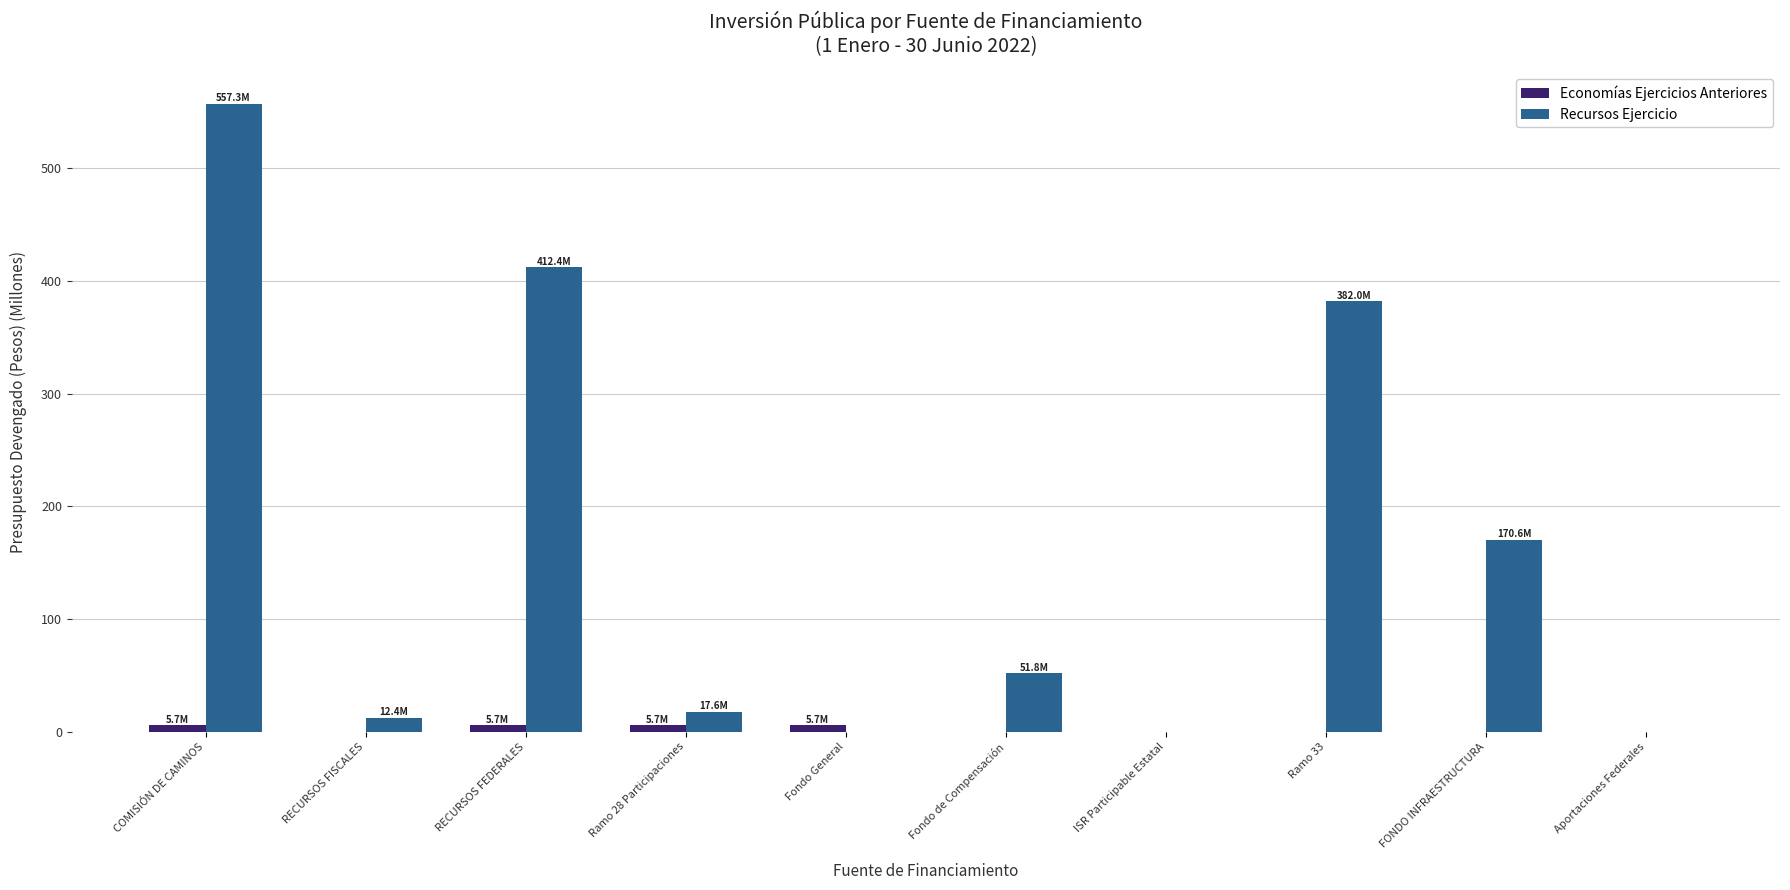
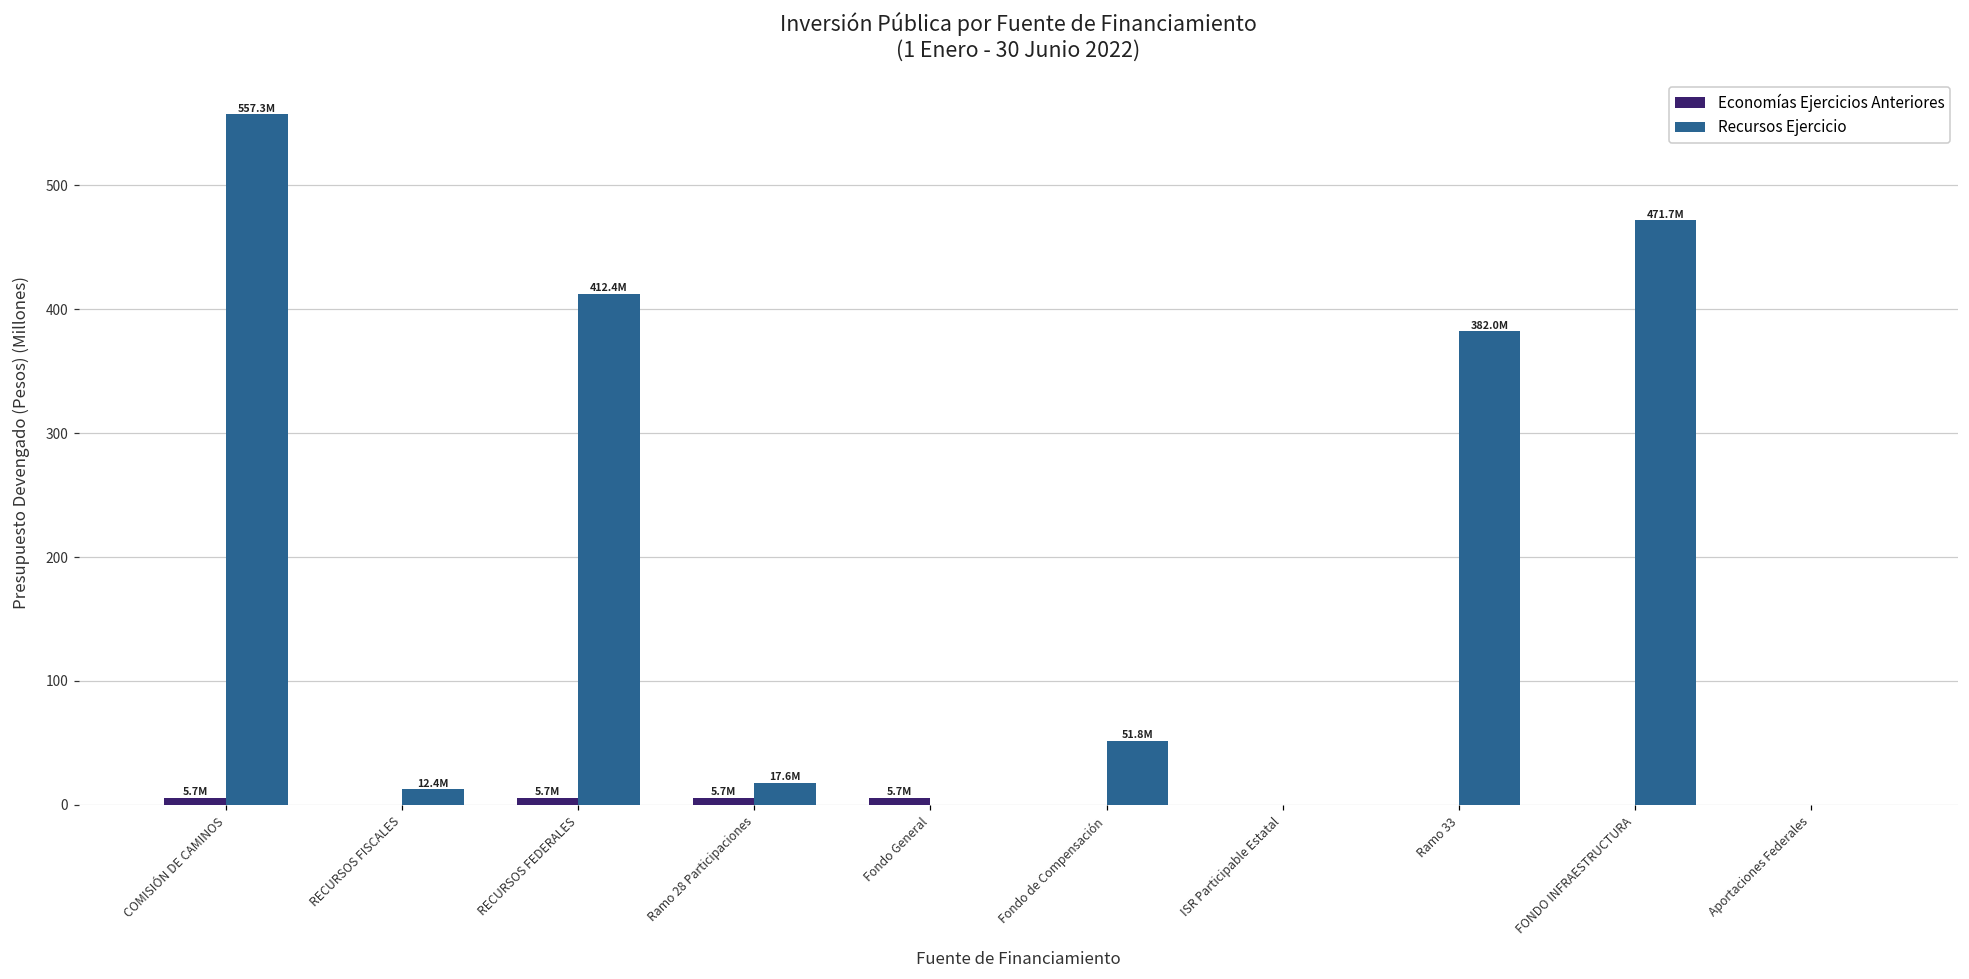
Recursos Ejercicio, FONDO INFRAESTRUCTURA: 170.6M -> 471.7M
